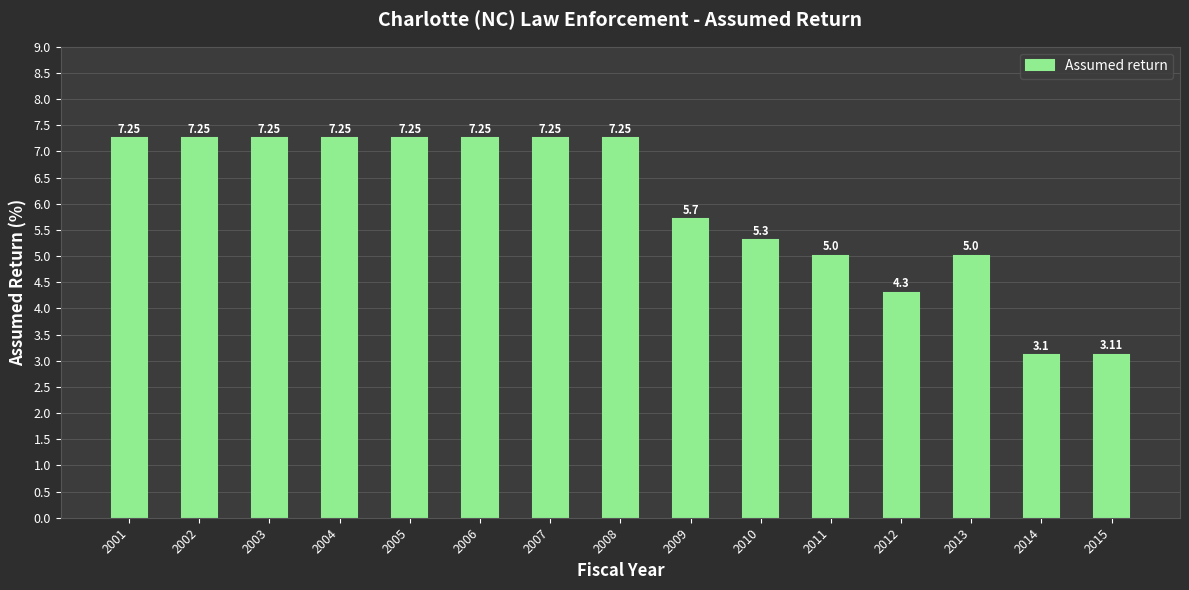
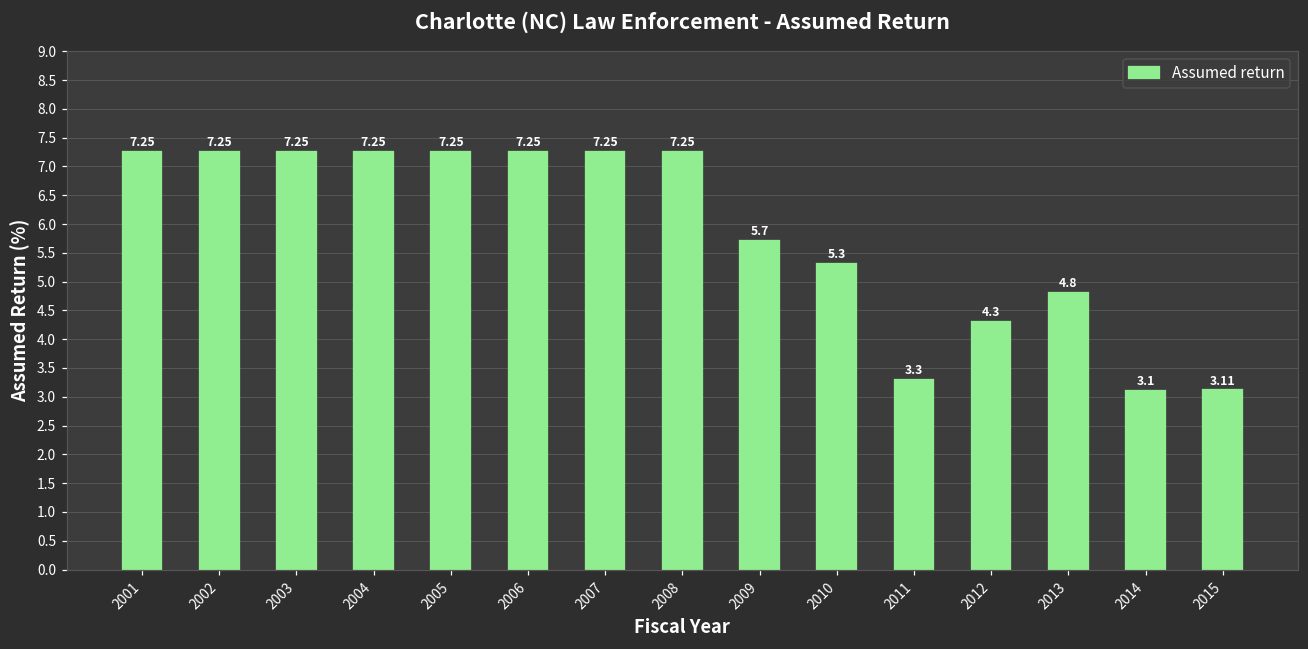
2011: 5.0 -> 3.3
2013: 5.0 -> 4.8
